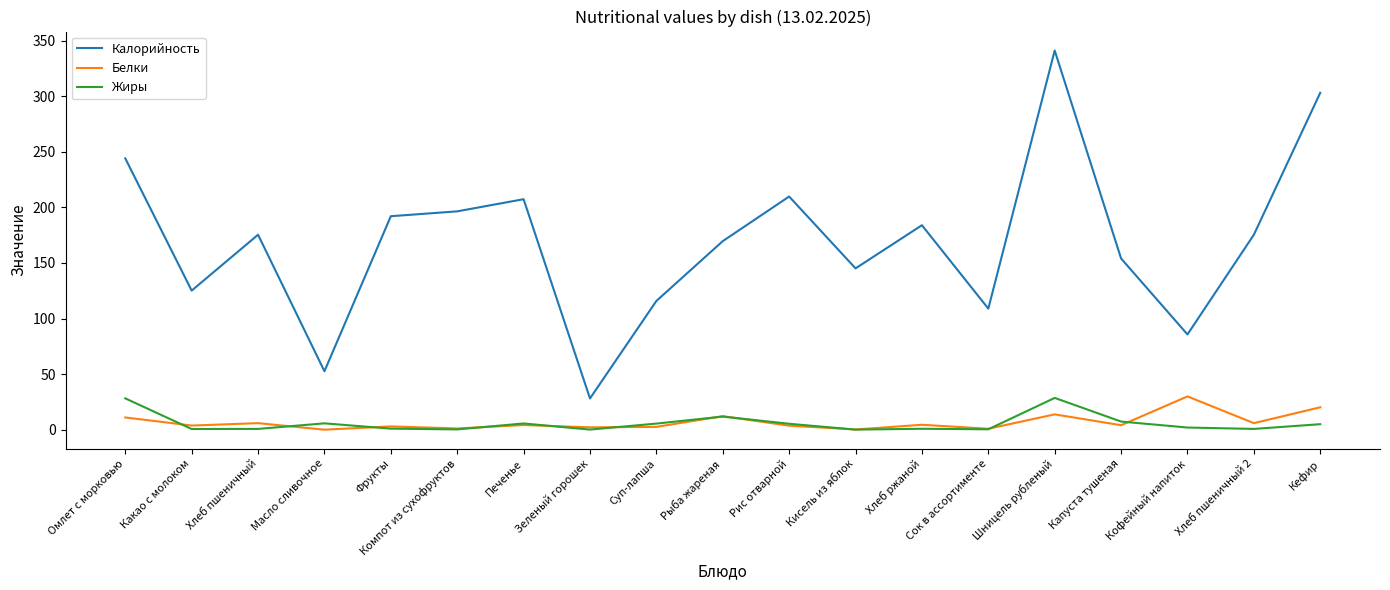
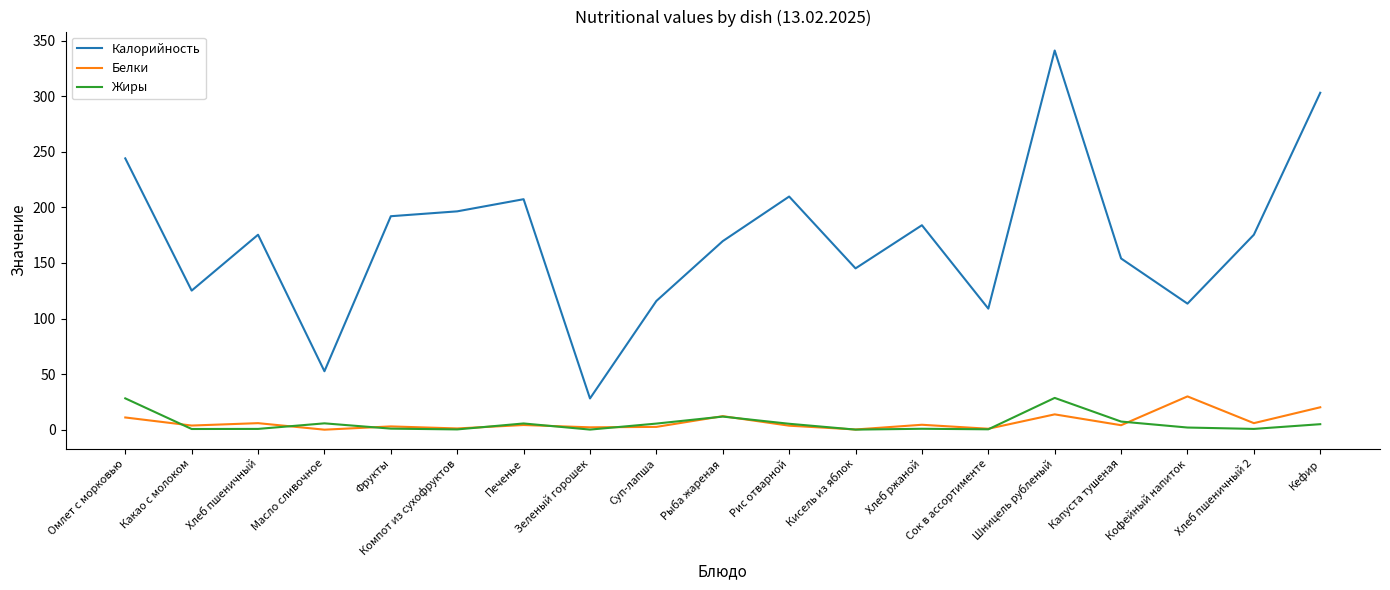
Калорийность, Кофейный напиток: 86 -> 113
